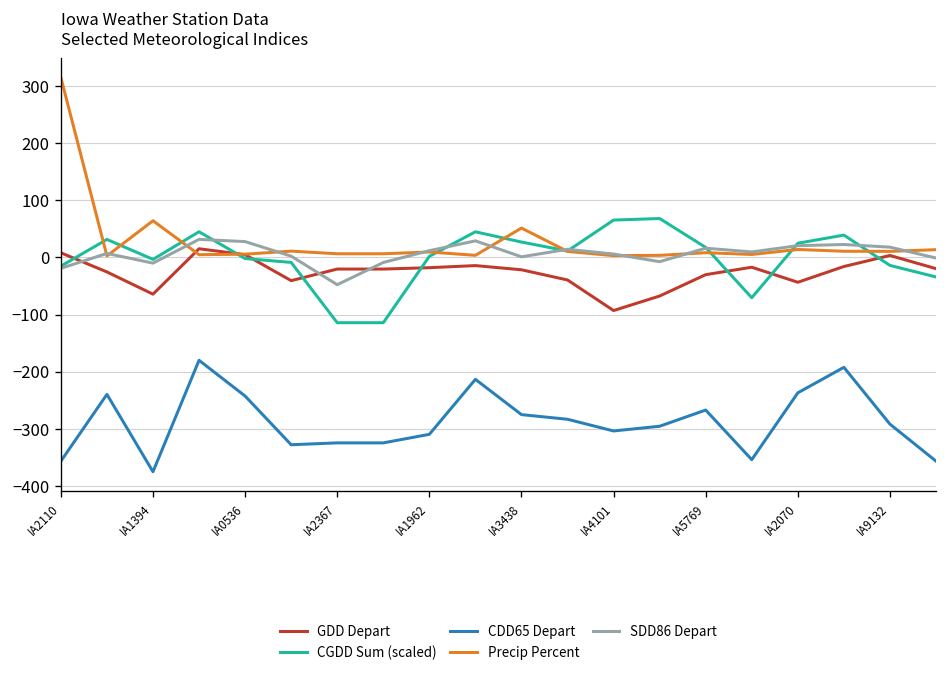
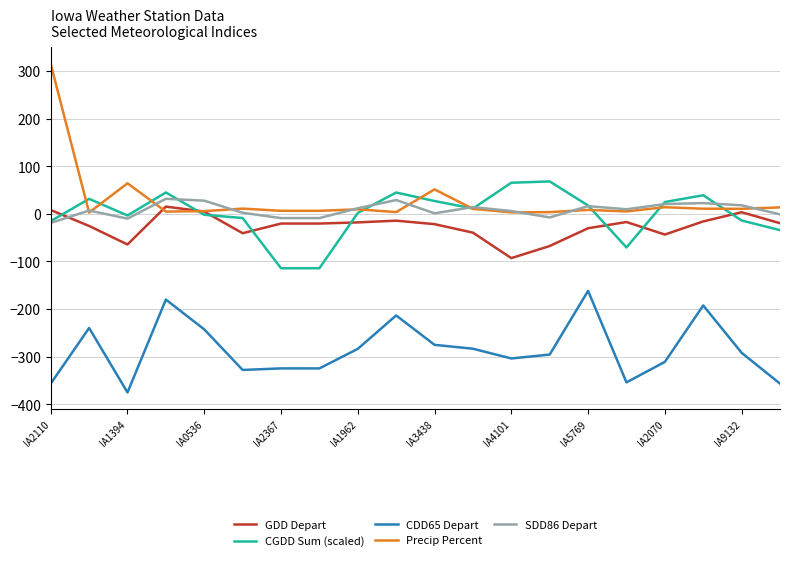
SDD86 Depart, IA2367: -50 -> -10
CDD65 Depart, IA1962: -310 -> -280
CDD65 Depart, IA5769: -270 -> -160
CDD65 Depart, IA2070: -240 -> -310
